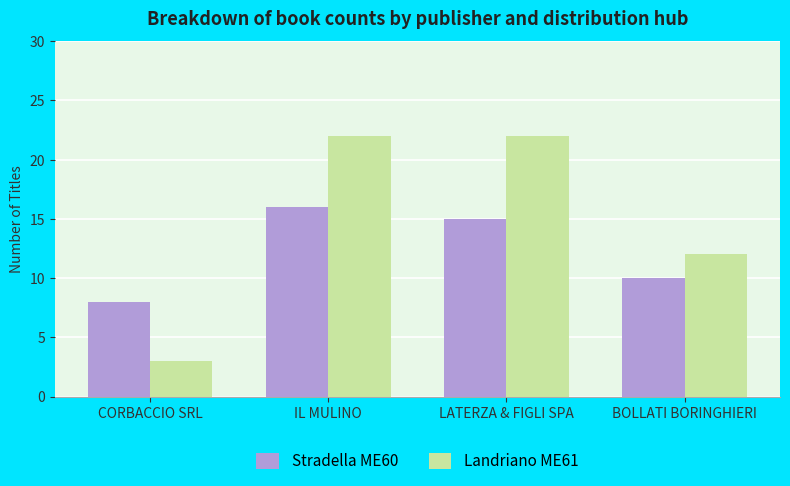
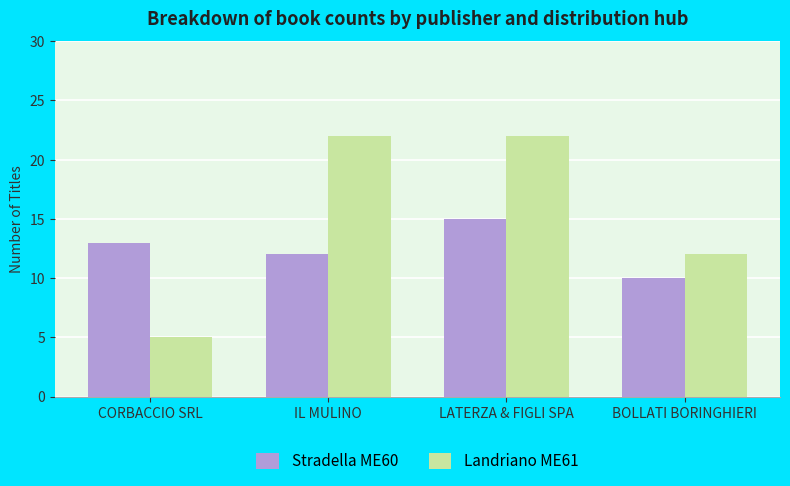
Stradella ME60, CORBACCIO SRL: 8 -> 13
Landriano ME61, CORBACCIO SRL: 3 -> 5
Stradella ME60, IL MULINO: 16 -> 12
